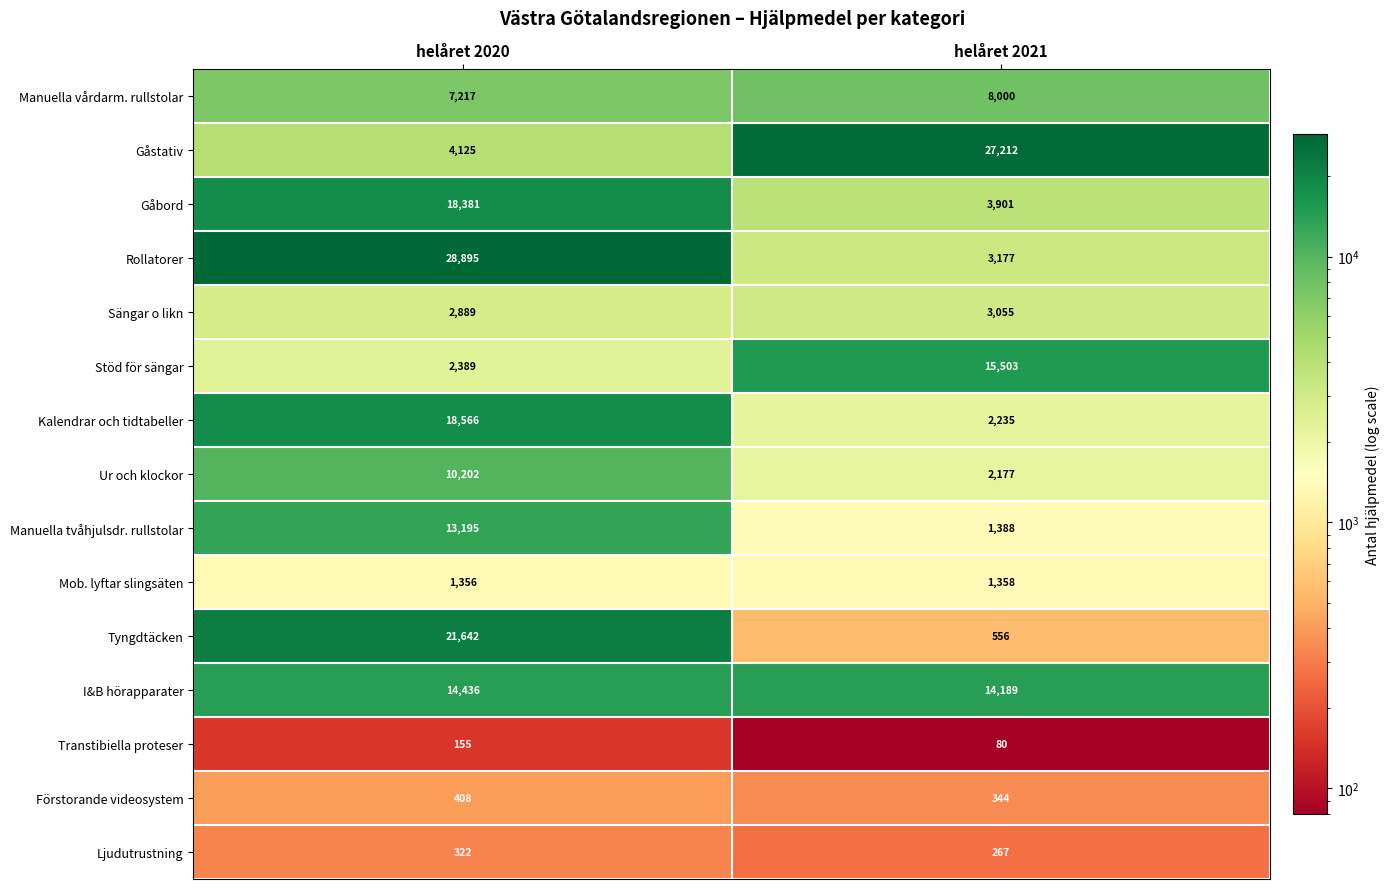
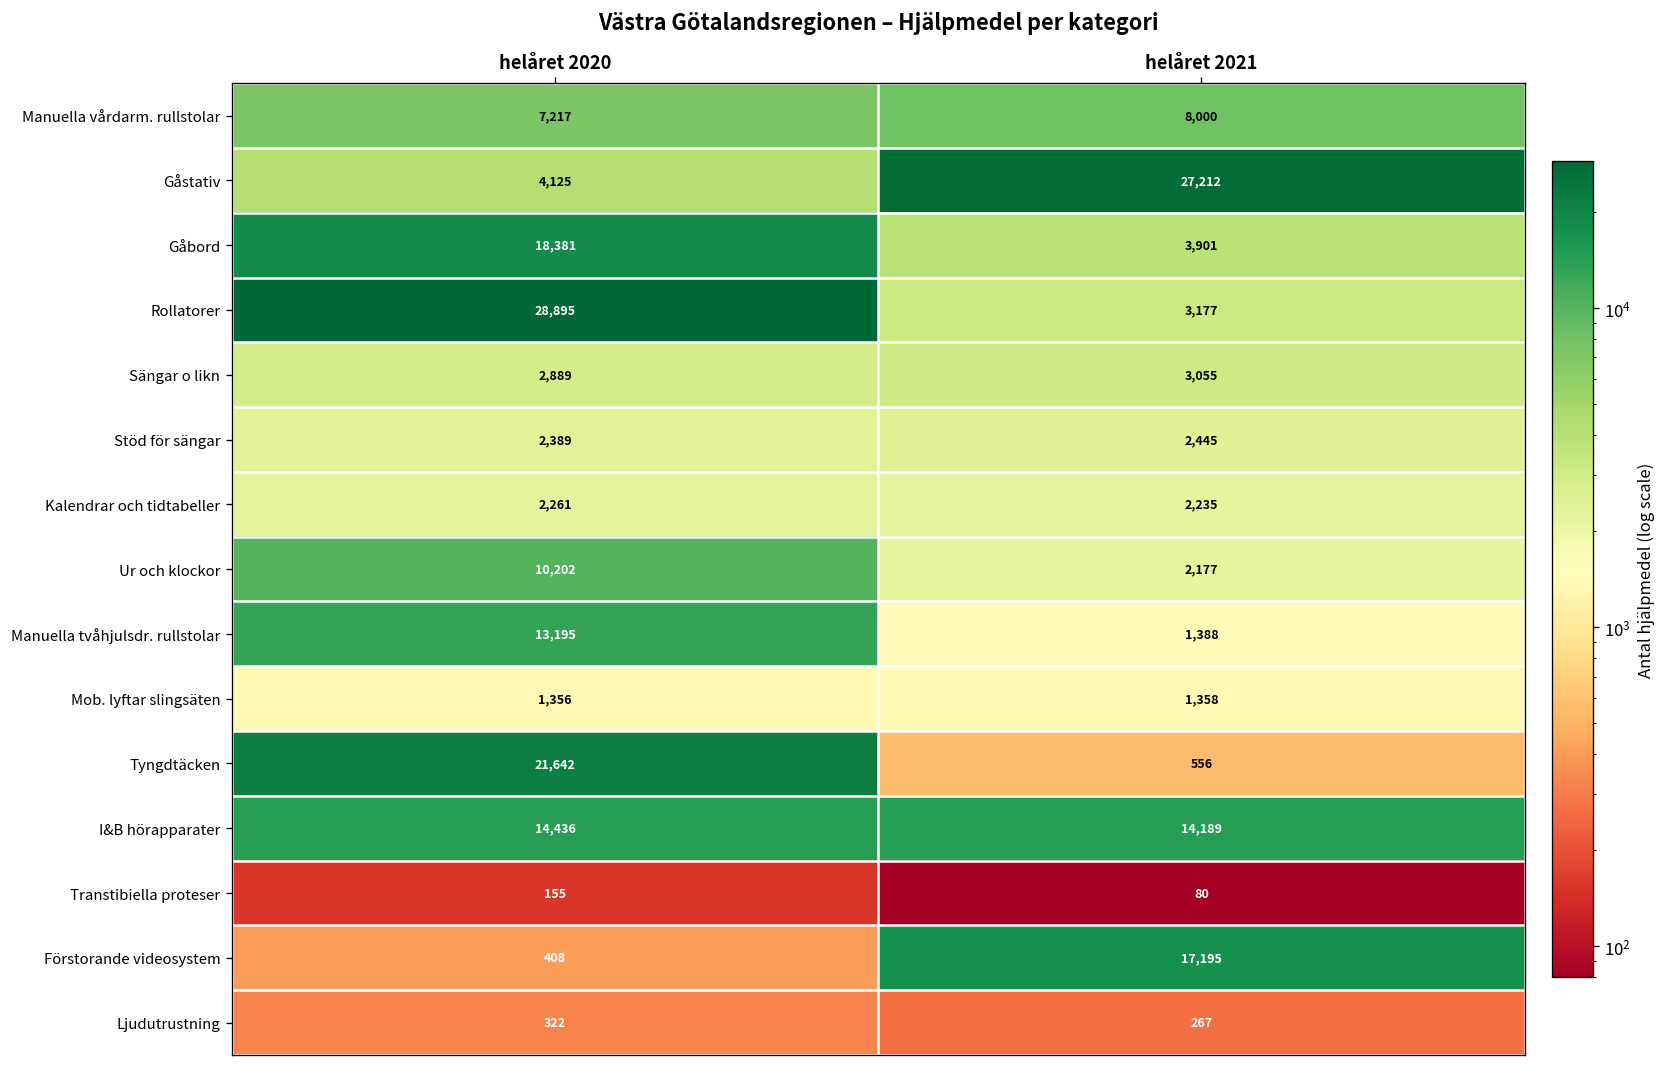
Stöd för sängar, helåret 2021: 15,503 -> 2,445
Kalendrar och tidtabeller, helåret 2020: 18,566 -> 2,261
Förstorande videosystem, helåret 2021: 344 -> 17,195
